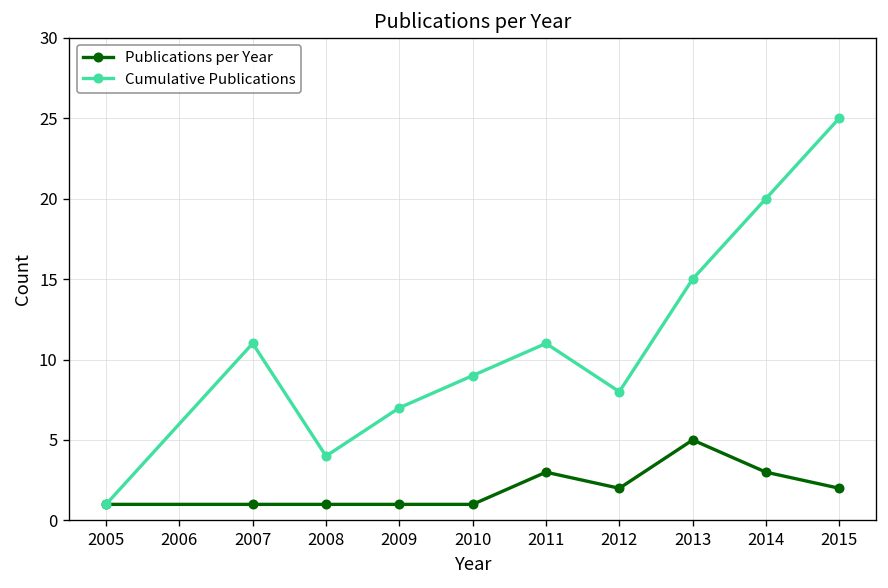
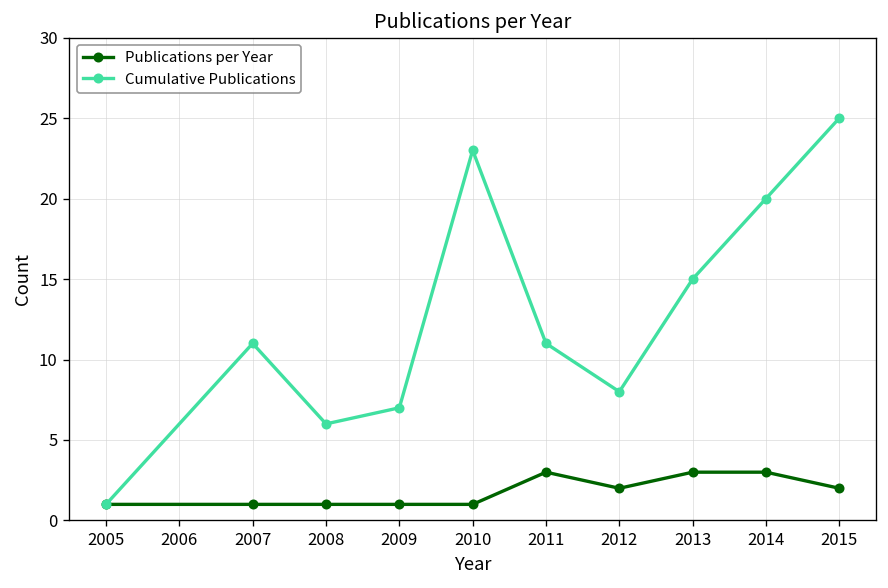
Cumulative Publications, 2008: 4 -> 6
Cumulative Publications, 2010: 9 -> 23
Publications per Year, 2013: 5 -> 3
